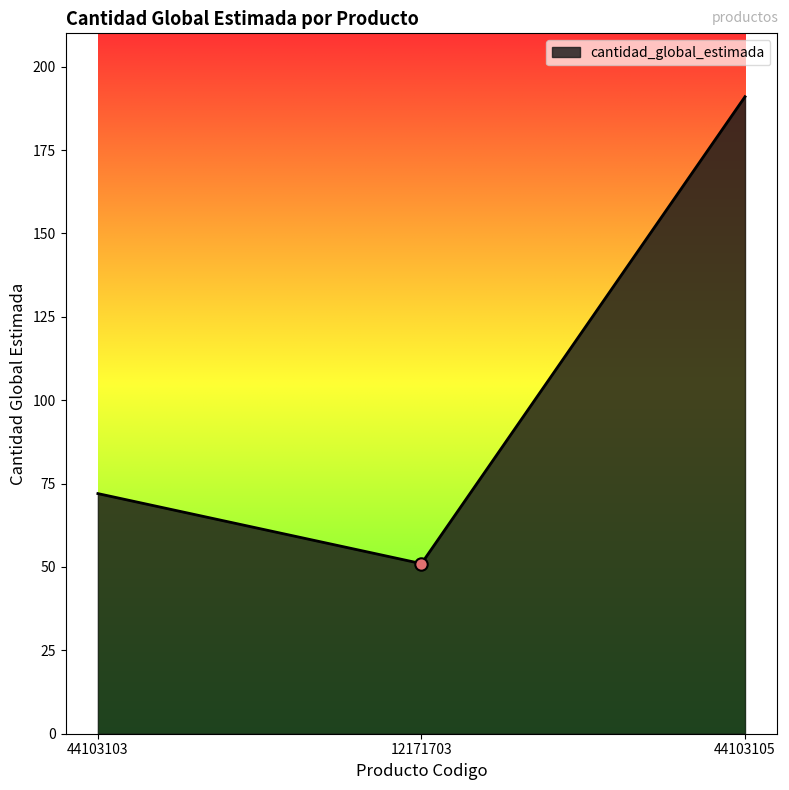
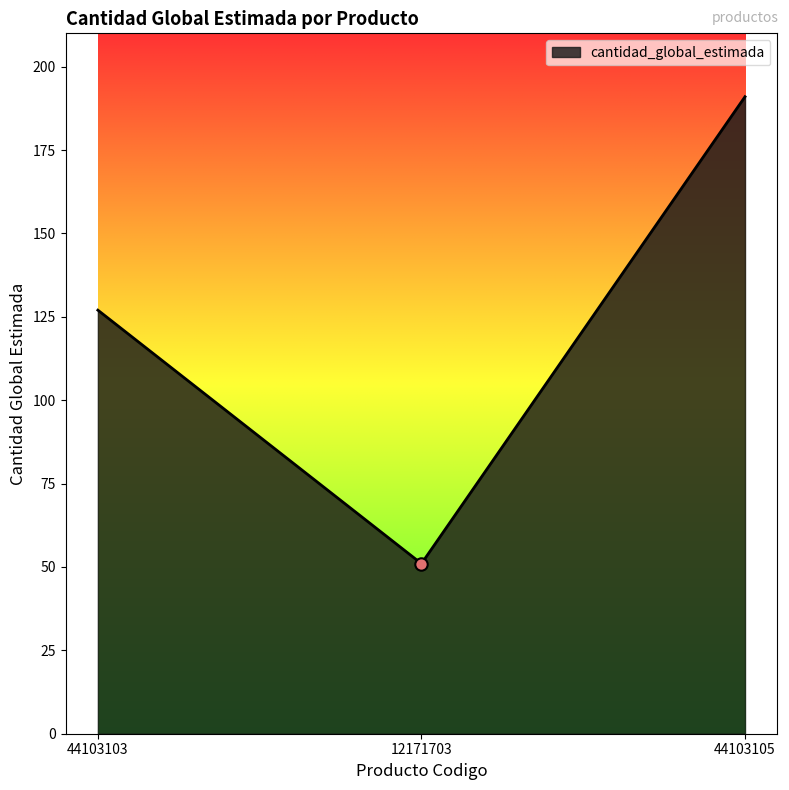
cantidad_global_estimada, 44103103: 72 -> 127
